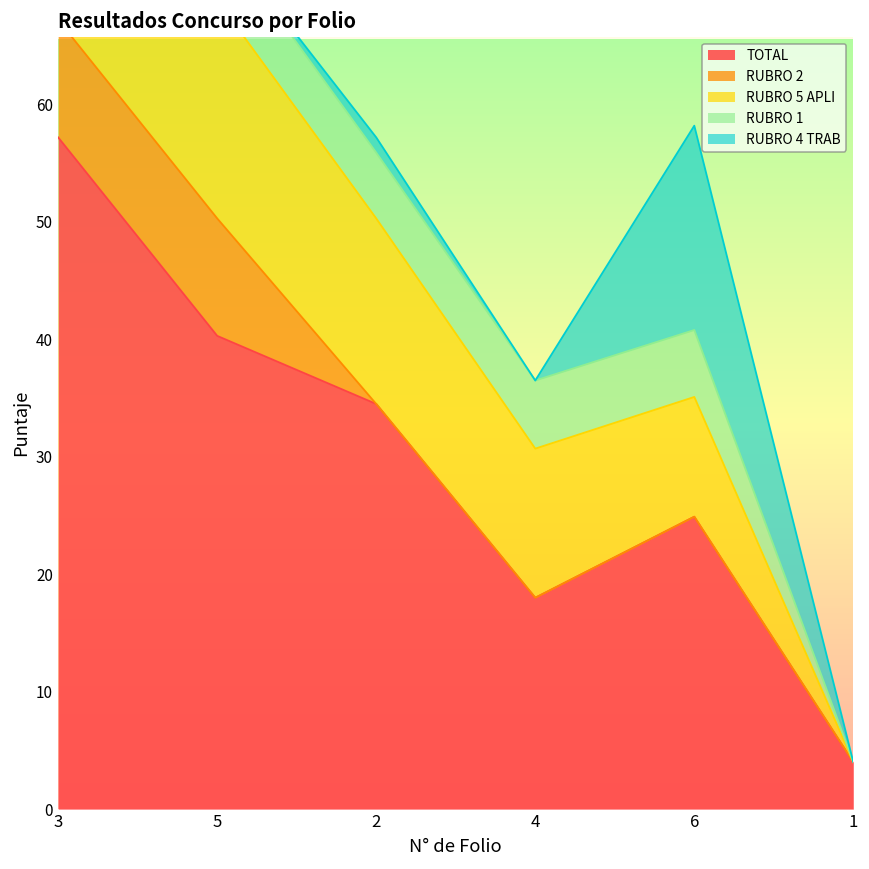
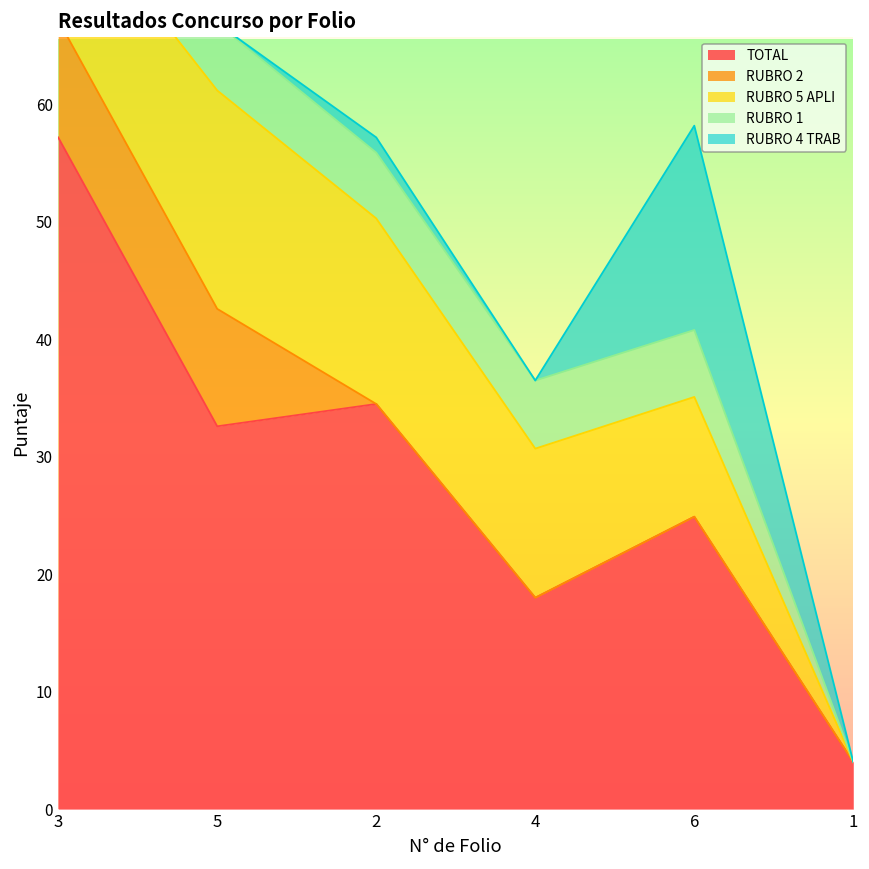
TOTAL, 5: 40.3 -> 32.6
